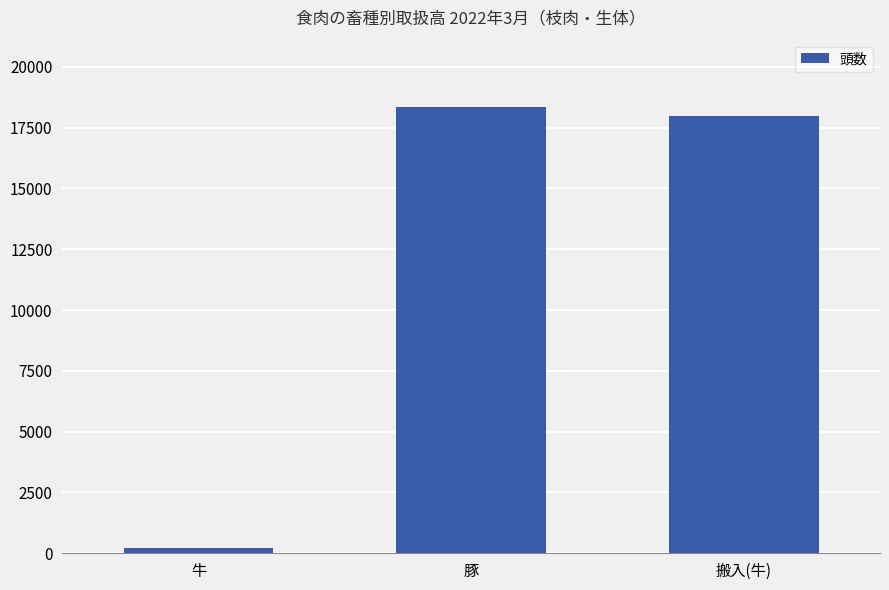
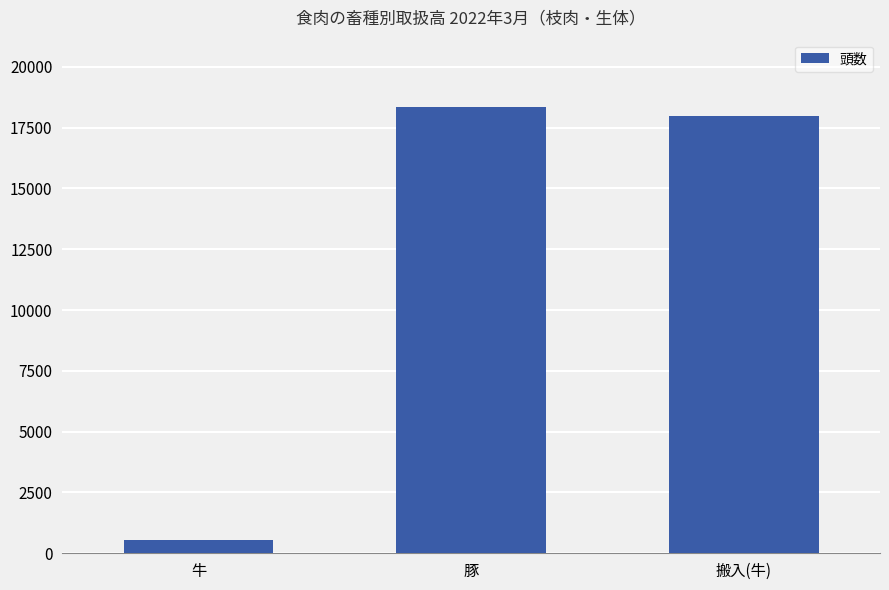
牛: 200 -> 500
